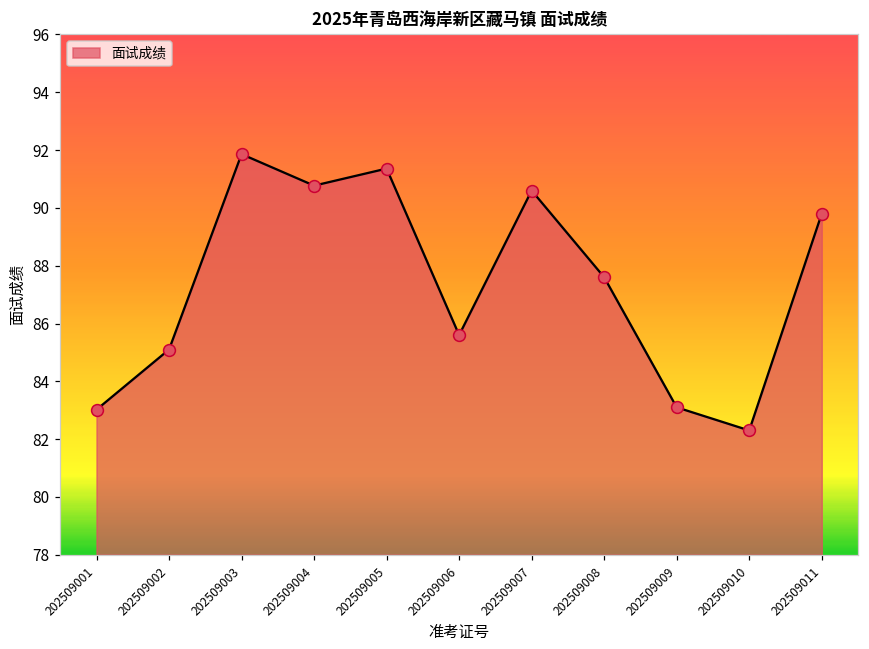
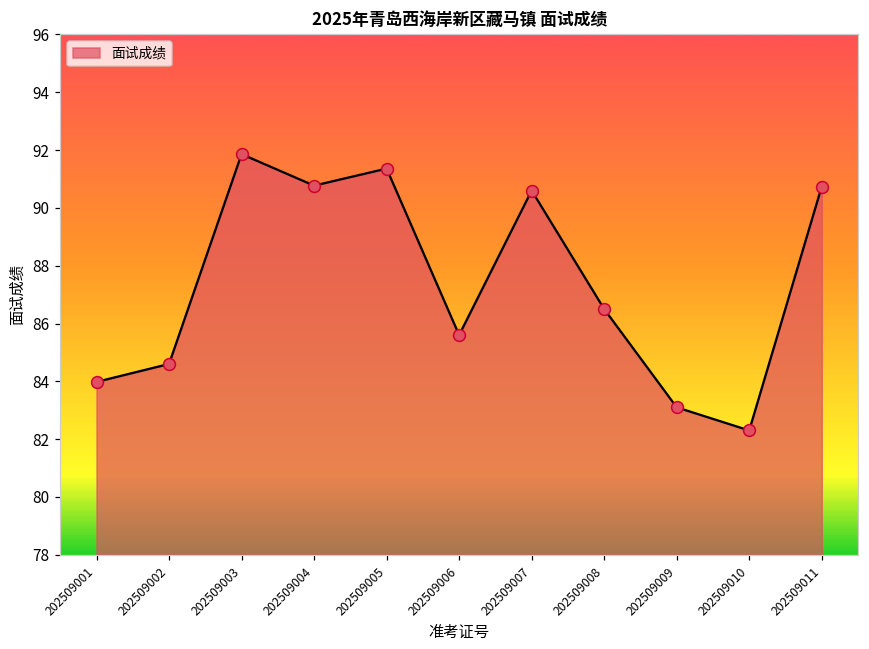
202509001: 83.0 -> 84.0
202509002: 85.1 -> 84.6
202509008: 87.6 -> 86.5
202509011: 89.8 -> 90.7
